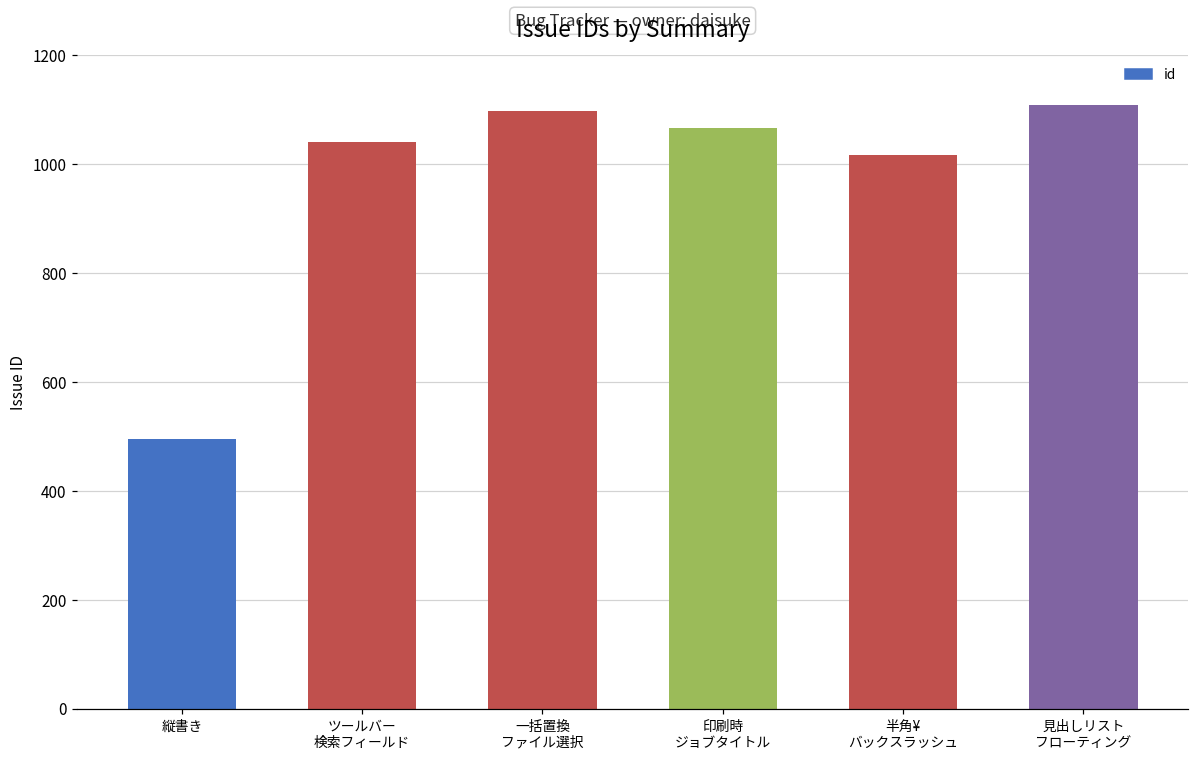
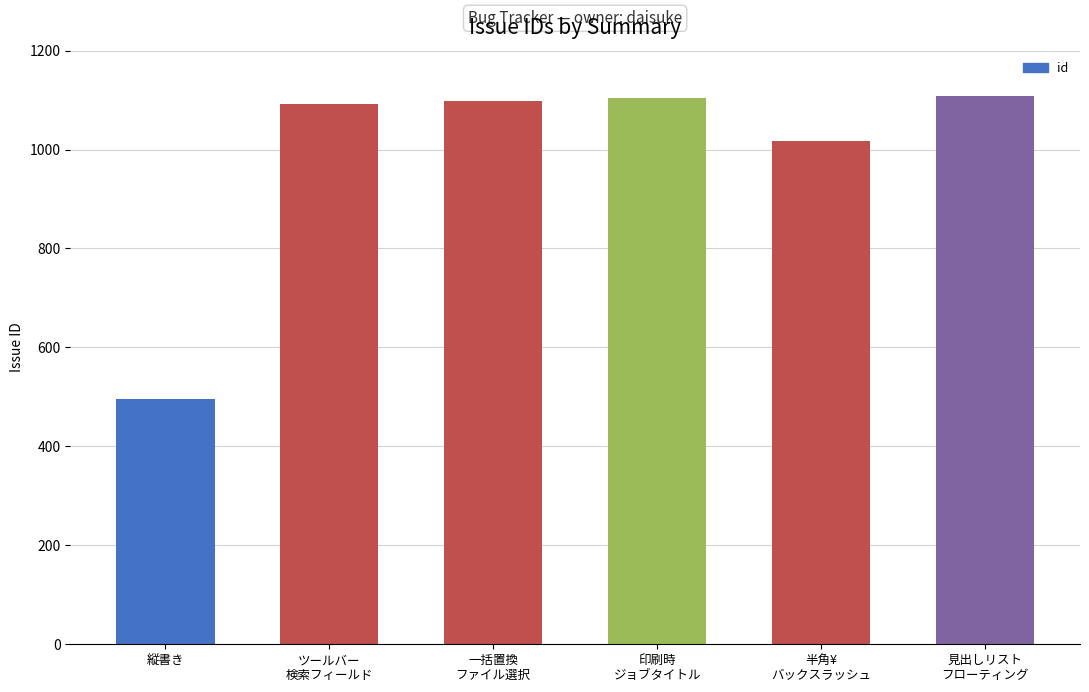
ツールバー 検索フィールド: 1040 -> 1090
印刷時 ジョブタイトル: 1070 -> 1100
